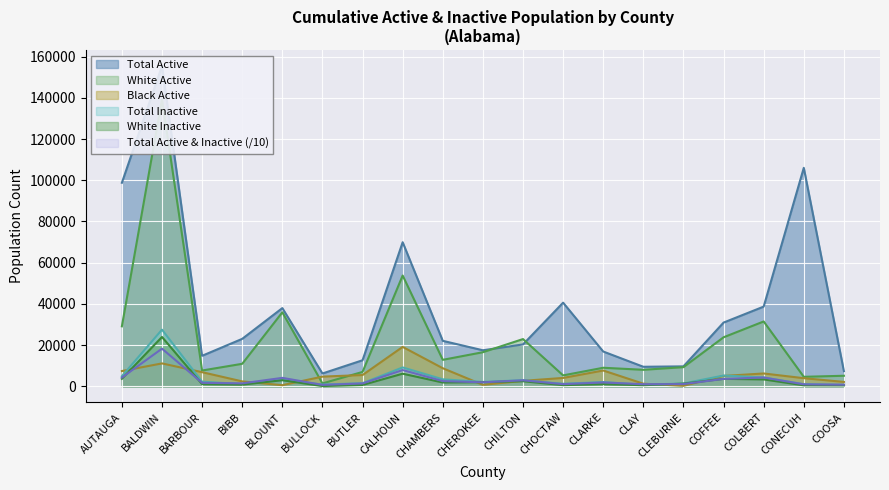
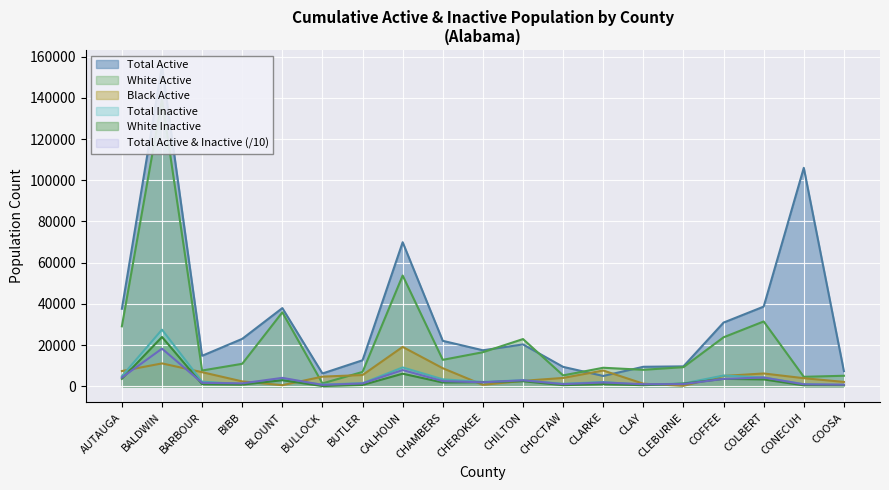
Total Active, AUTAUGA: 99000 -> 38000
Total Active, CHOCTAW: 41000 -> 9000
Total Active, CLARKE: 17000 -> 5000
